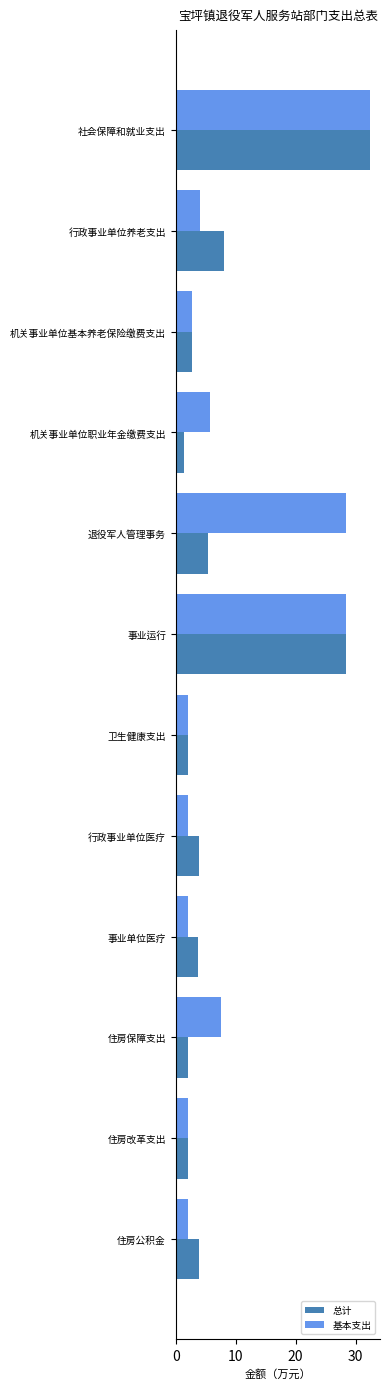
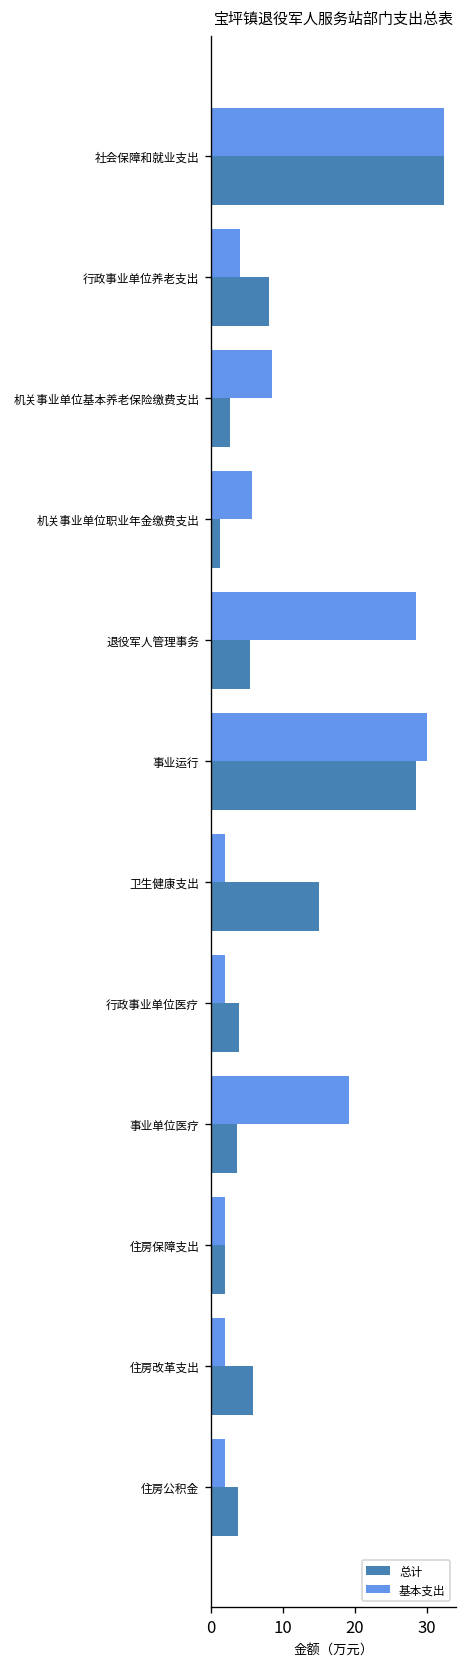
基本支出, 机关事业单位基本养老保险缴费支出: 3 -> 9
基本支出, 事业运行: 28 -> 30
总计, 卫生健康支出: 2 -> 15
基本支出, 事业单位医疗: 2 -> 19
基本支出, 住房保障支出: 8 -> 2
总计, 住房改革支出: 2 -> 6
